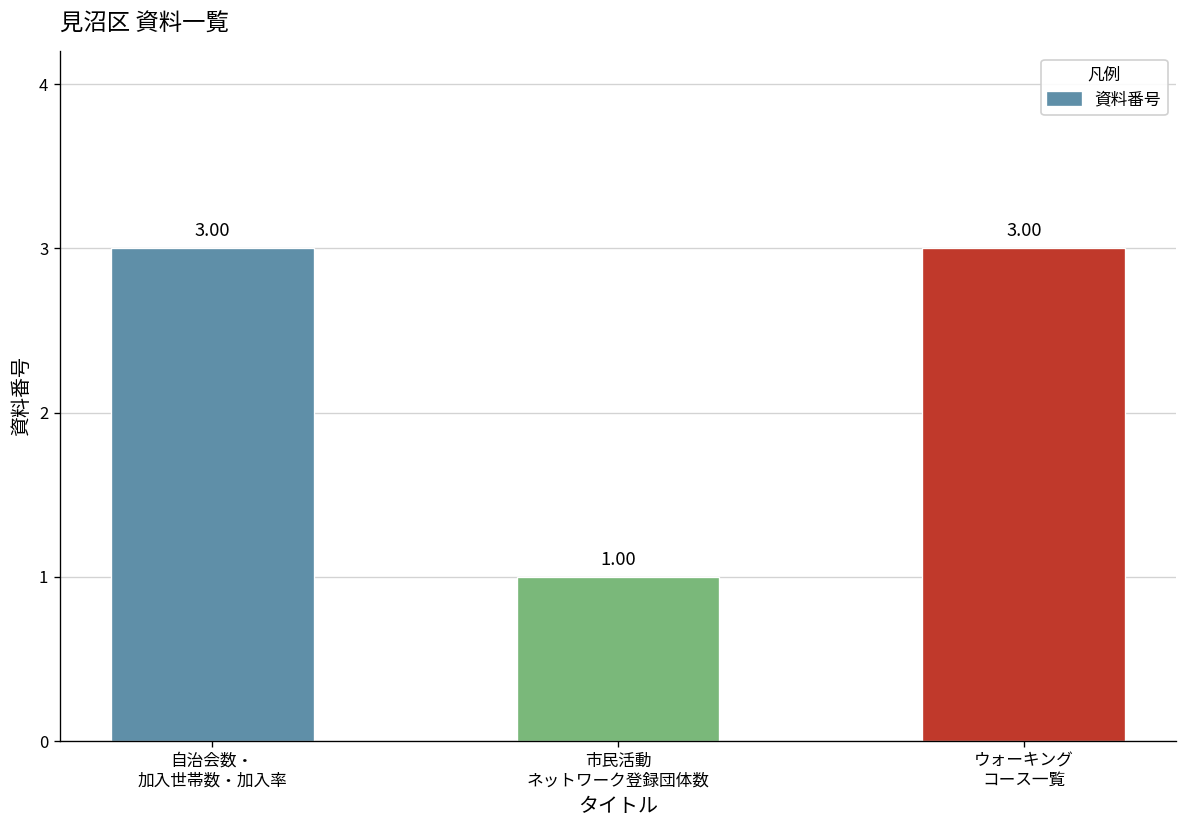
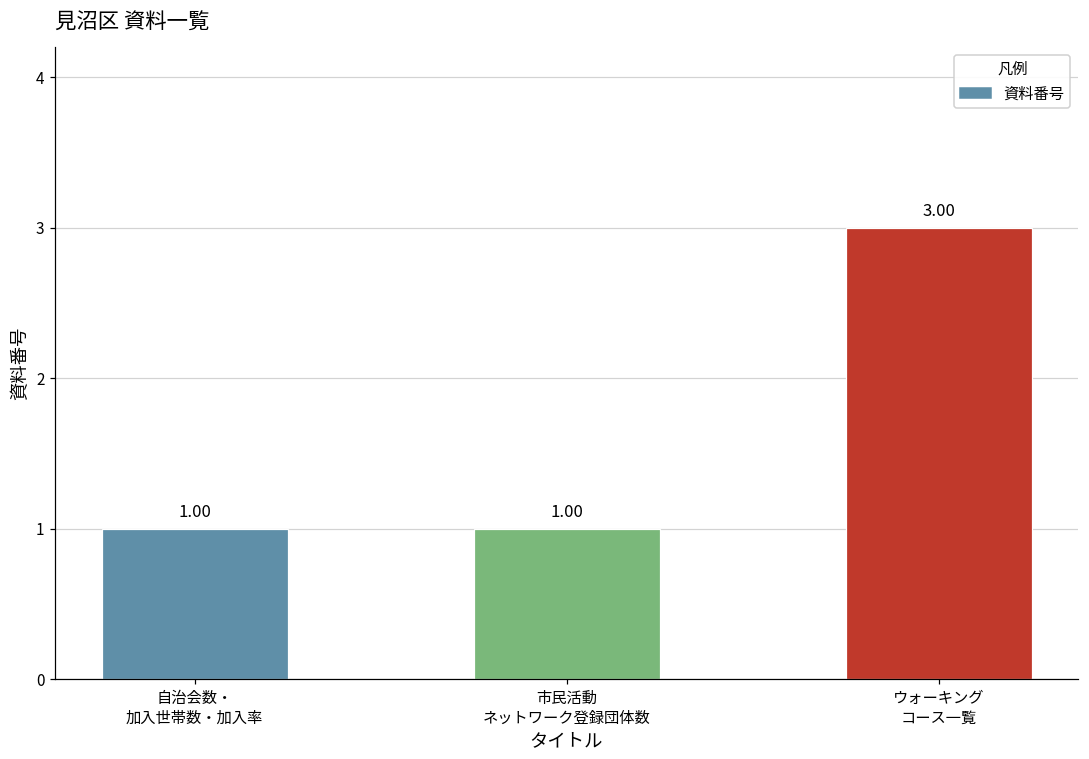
自治会数・ 加入世帯数・加入率: 3.00 -> 1.00
